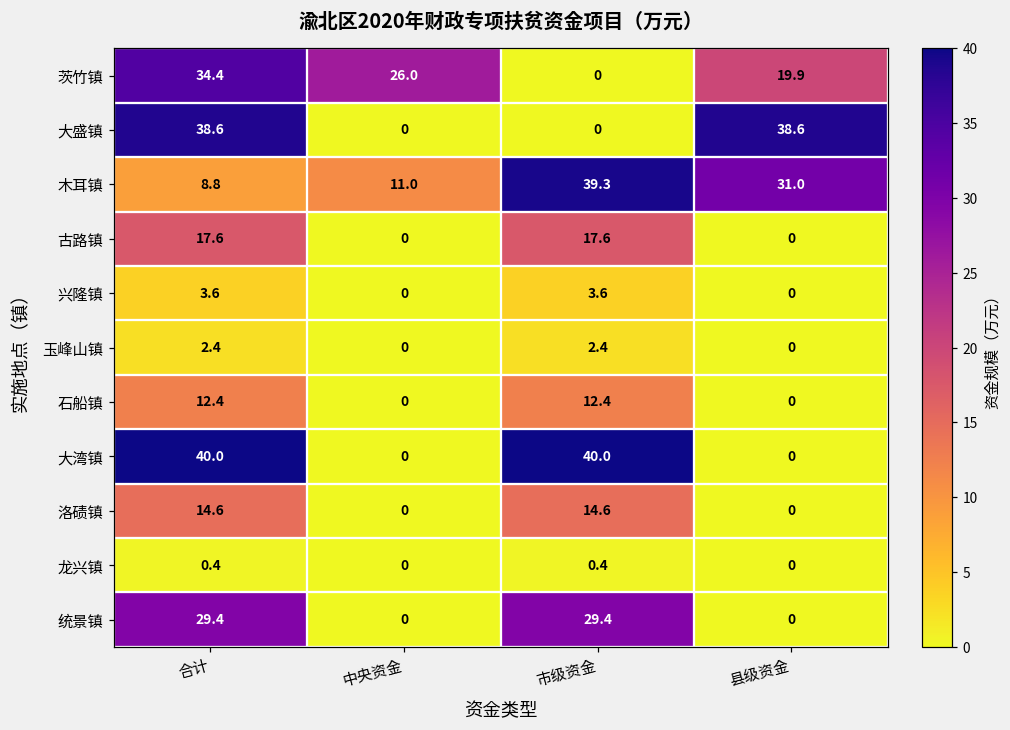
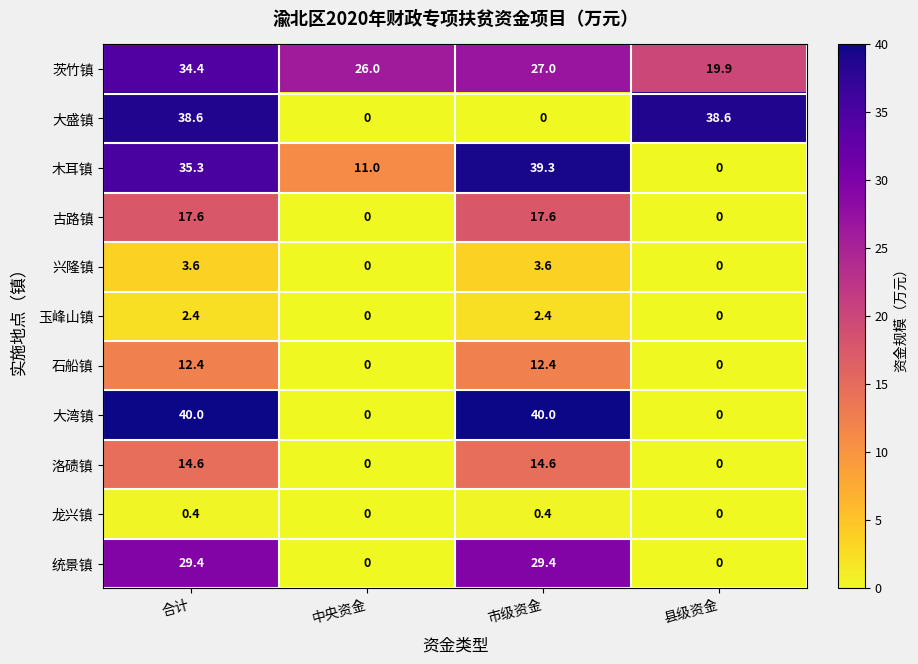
茨竹镇, 市级资金: 0 -> 27.0
木耳镇, 合计: 8.8 -> 35.3
木耳镇, 县级资金: 31.0 -> 0
